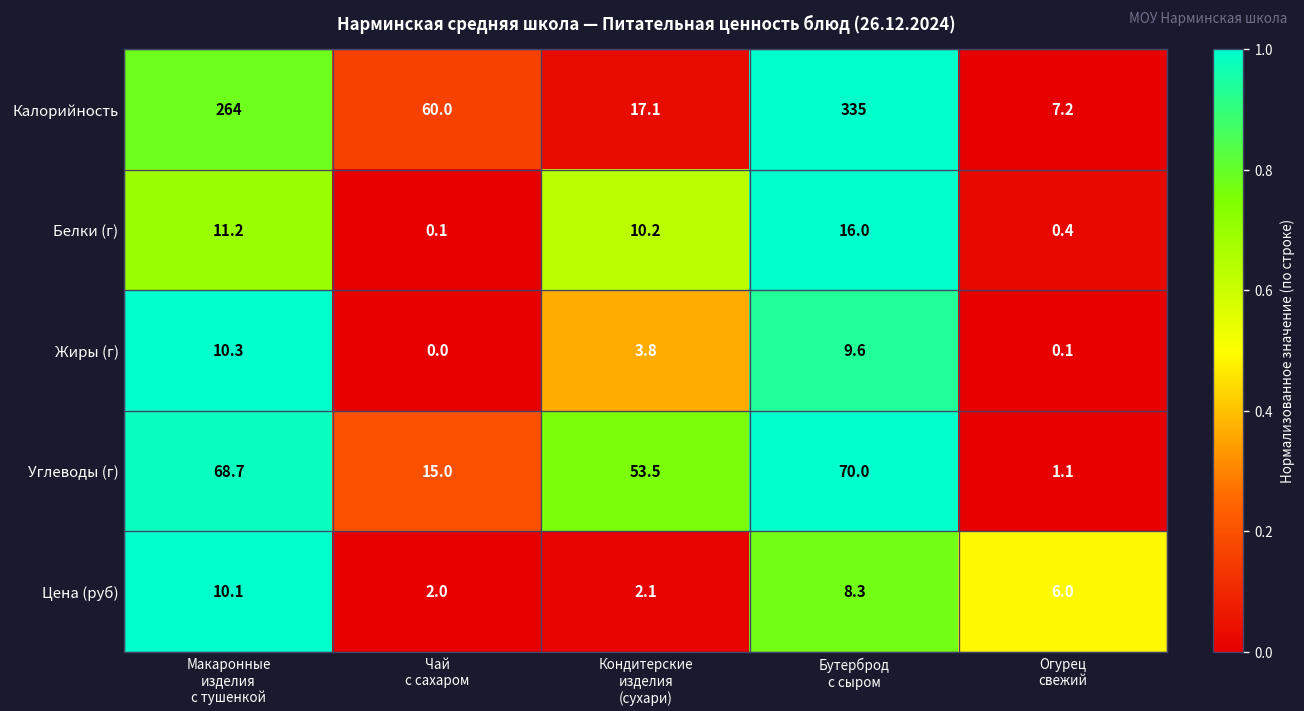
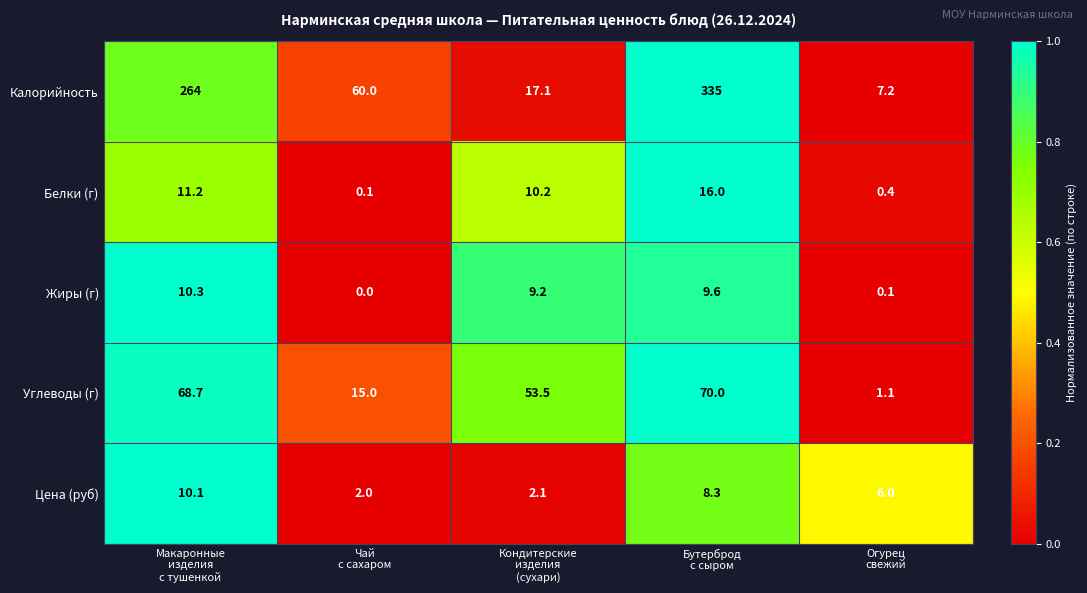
Жиры (г), Кондитерские изделия (сухари): 3.8 -> 9.2
